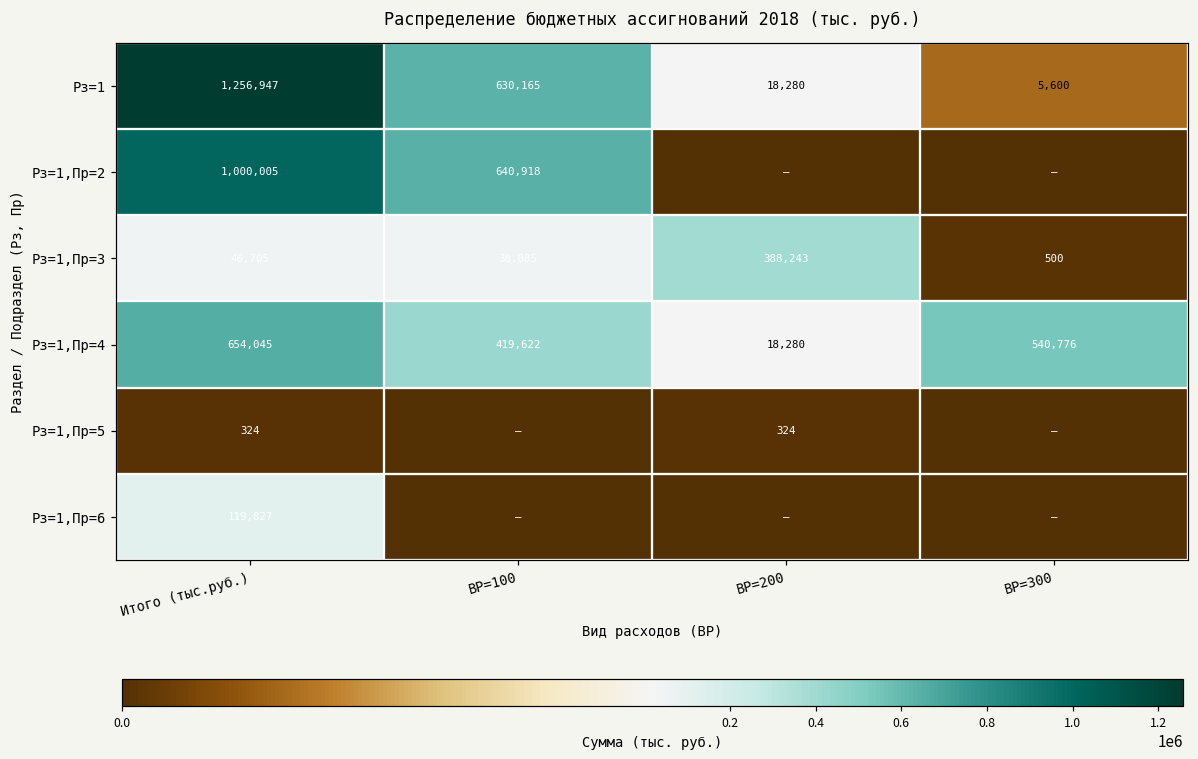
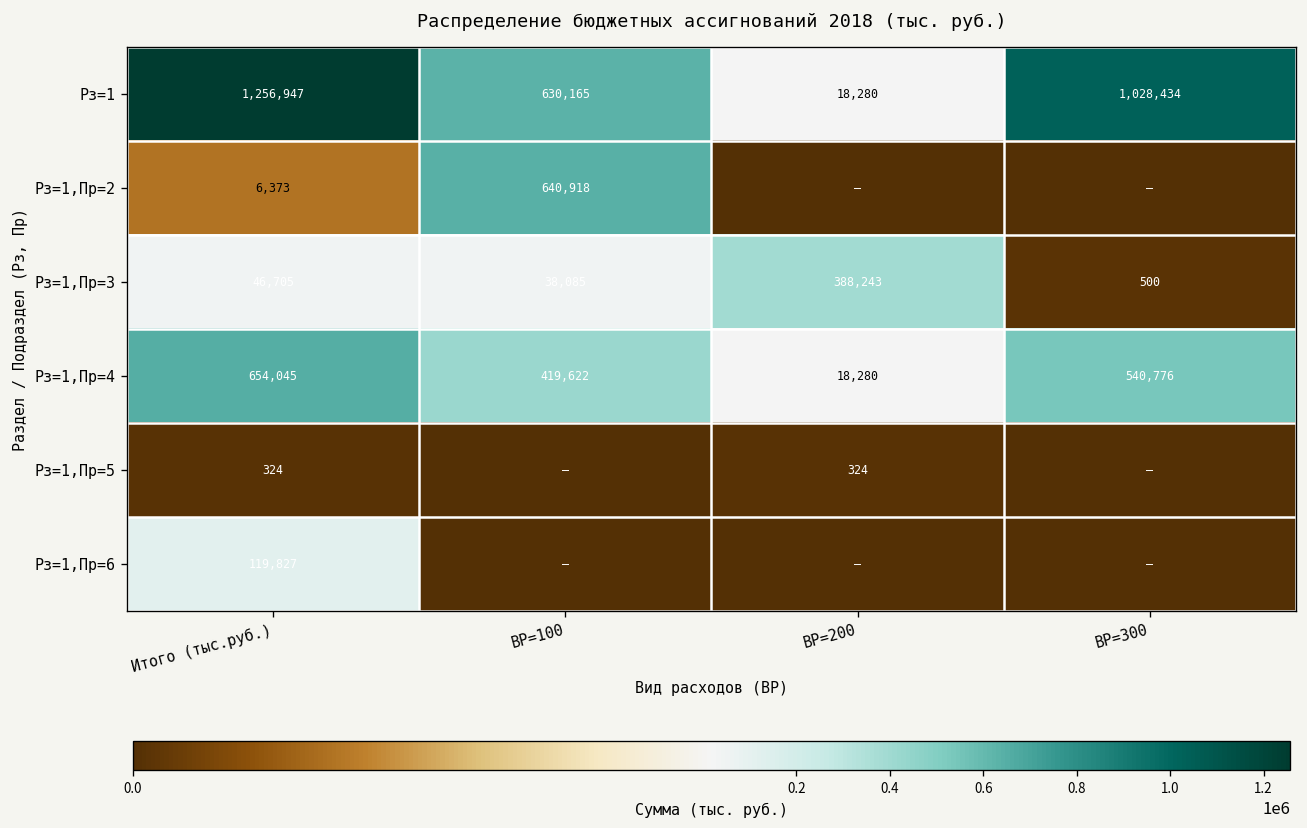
Рз=1, ВР=300: 5,600 -> 1,028,434
Рз=1,Пр=2, Итого (тыс.руб.): 1,000,005 -> 6,373
